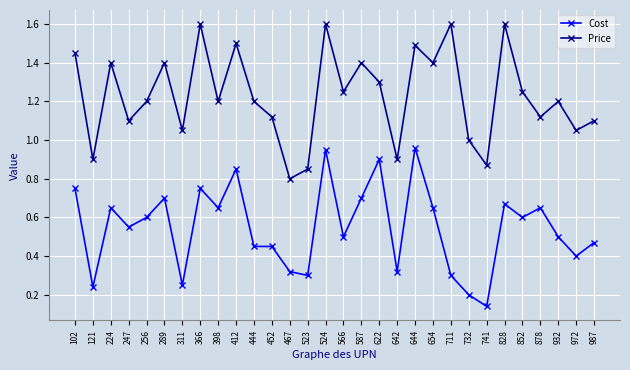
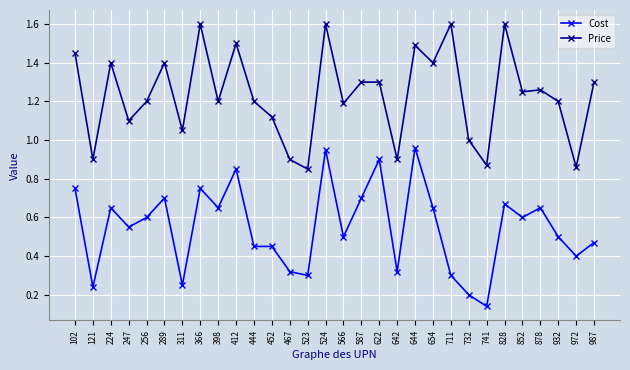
Price, 467: 0.8 -> 0.9
Price, 566: 1.25 -> 1.19
Price, 587: 1.4 -> 1.3
Price, 878: 1.12 -> 1.26
Price, 972: 1.05 -> 0.86
Price, 987: 1.1 -> 1.3
